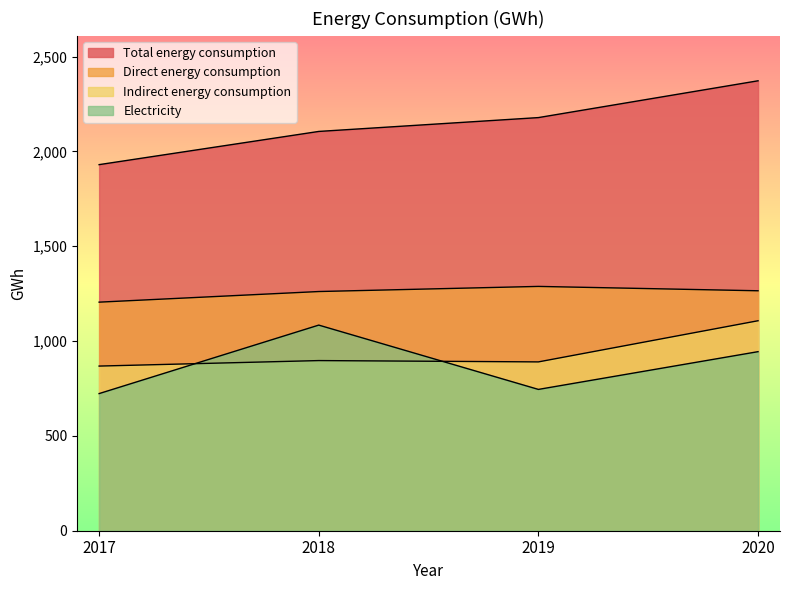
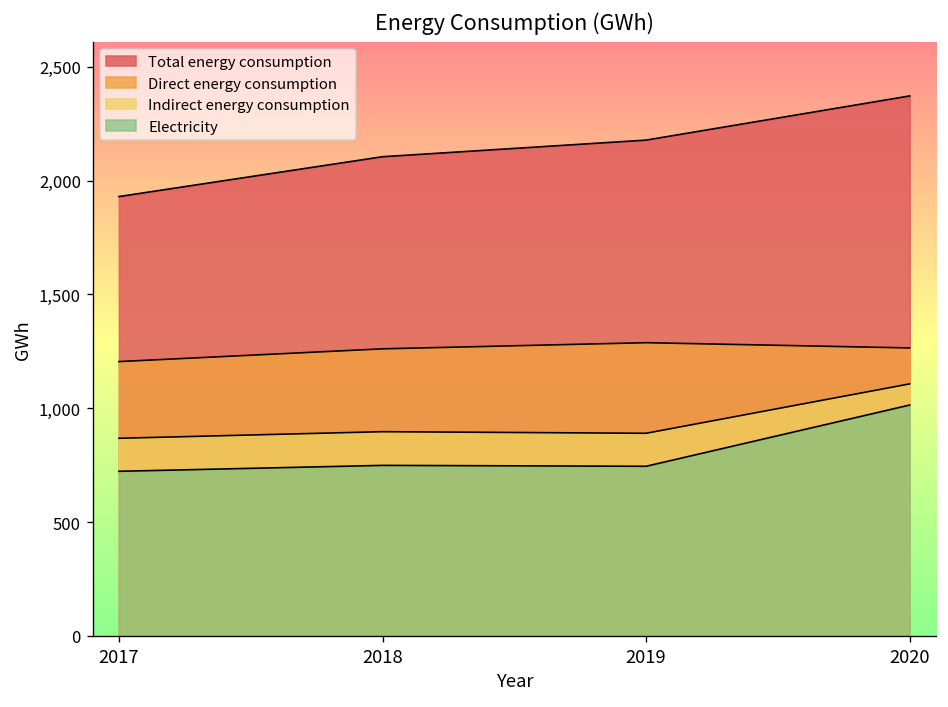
Electricity, 2018: 1,080 -> 750
Electricity, 2020: 940 -> 1,010
